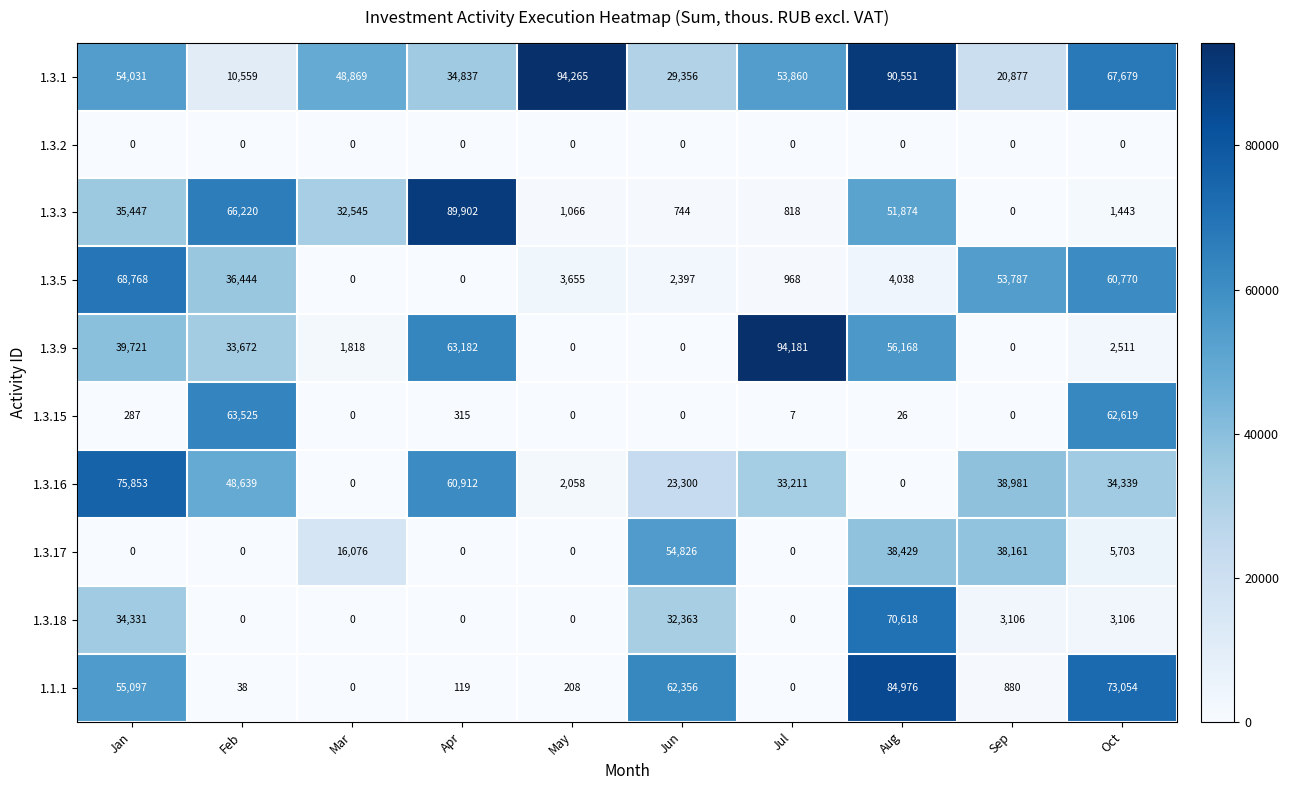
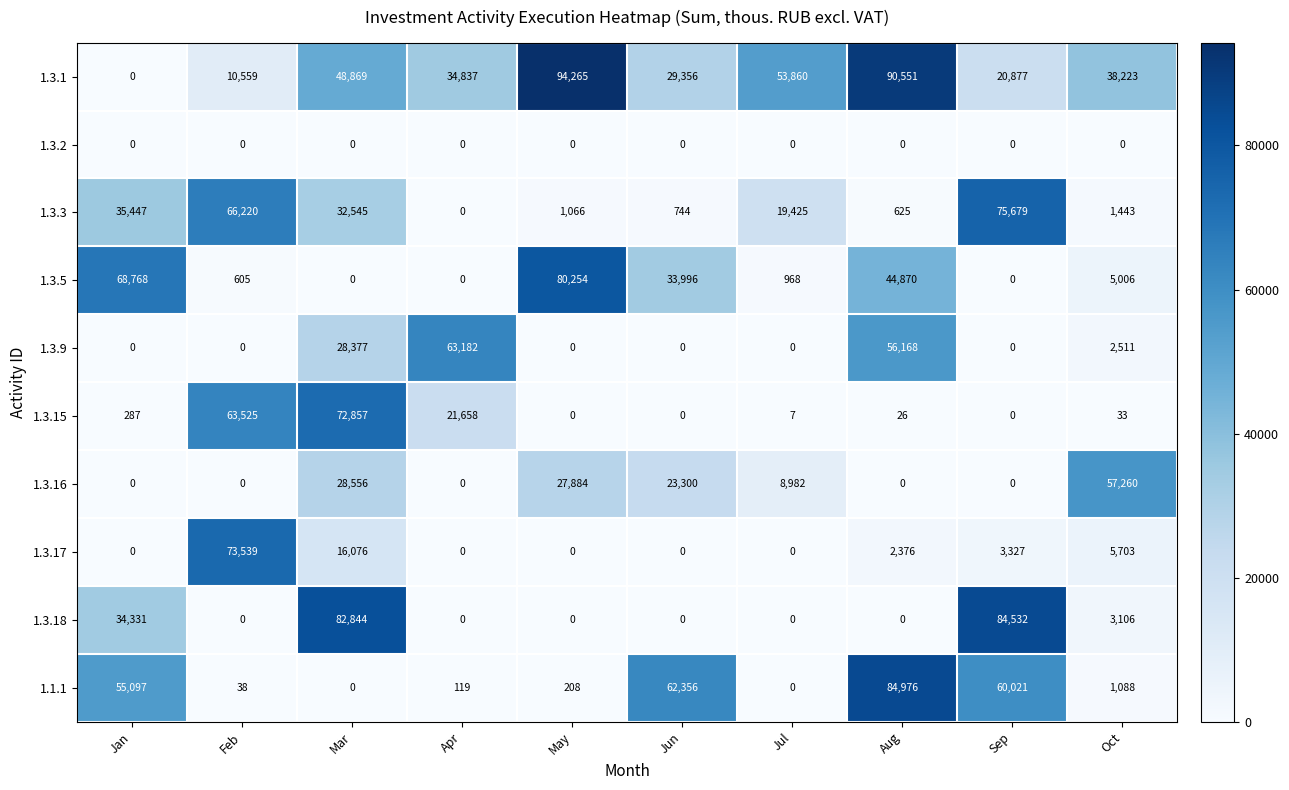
1.3.1, Jan: 54,031 -> 0
1.3.1, Oct: 67,679 -> 38,223
1.3.3, Apr: 89,902 -> 0
1.3.3, Jul: 818 -> 19,425
1.3.3, Aug: 51,874 -> 625
1.3.3, Sep: 0 -> 75,679
1.3.5, Feb: 36,444 -> 605
1.3.5, May: 3,655 -> 80,254
1.3.5, Jun: 2,397 -> 33,996
1.3.5, Aug: 4,038 -> 44,870
1.3.5, Sep: 53,787 -> 0
1.3.5, Oct: 60,770 -> 5,006
1.3.9, Jan: 39,721 -> 0
1.3.9, Feb: 33,672 -> 0
1.3.9, Mar: 1,818 -> 28,377
1.3.9, Jul: 94,181 -> 0
1.3.15, Mar: 0 -> 72,857
1.3.15, Apr: 315 -> 21,658
1.3.15, Oct: 62,619 -> 33
1.3.16, Jan: 75,853 -> 0
1.3.16, Feb: 48,639 -> 0
1.3.16, Mar: 0 -> 28,556
1.3.16, Apr: 60,912 -> 0
1.3.16, May: 2,058 -> 27,884
1.3.16, Jul: 33,211 -> 8,982
1.3.16, Sep: 38,981 -> 0
1.3.16, Oct: 34,339 -> 57,260
1.3.17, Feb: 0 -> 73,539
1.3.17, Jun: 54,826 -> 0
1.3.17, Aug: 38,429 -> 2,376
1.3.17, Sep: 38,161 -> 3,327
1.3.18, Mar: 0 -> 82,844
1.3.18, Jun: 32,363 -> 0
1.3.18, Aug: 70,618 -> 0
1.3.18, Sep: 3,106 -> 84,532
1.1.1, Sep: 880 -> 60,021
1.1.1, Oct: 73,054 -> 1,088
